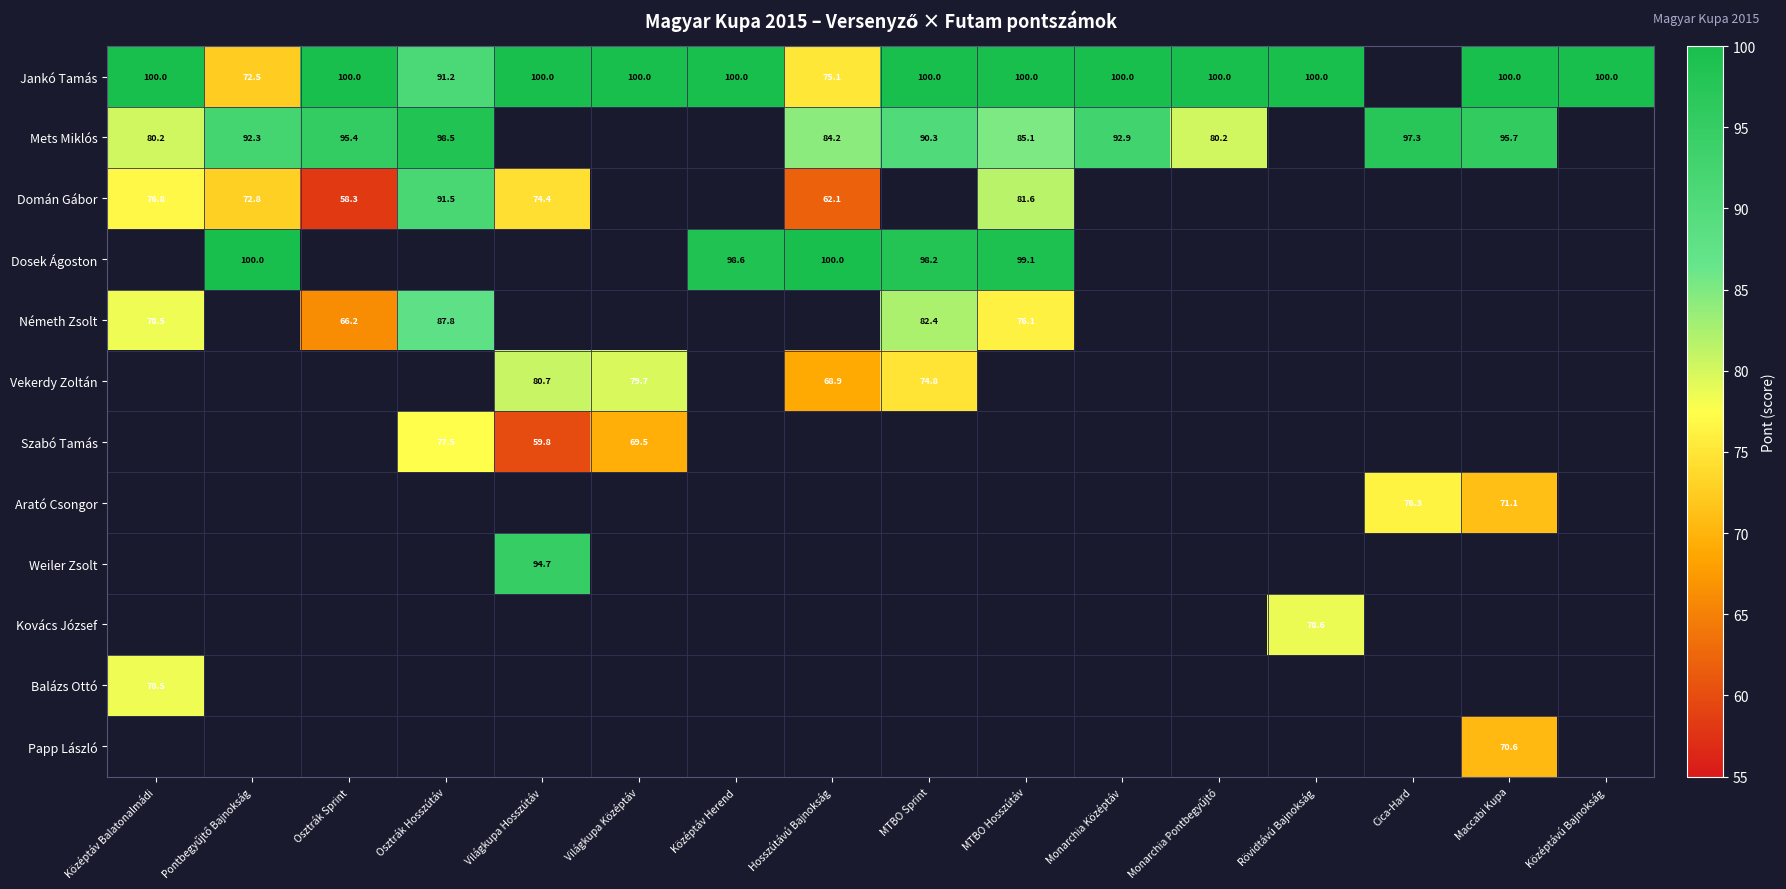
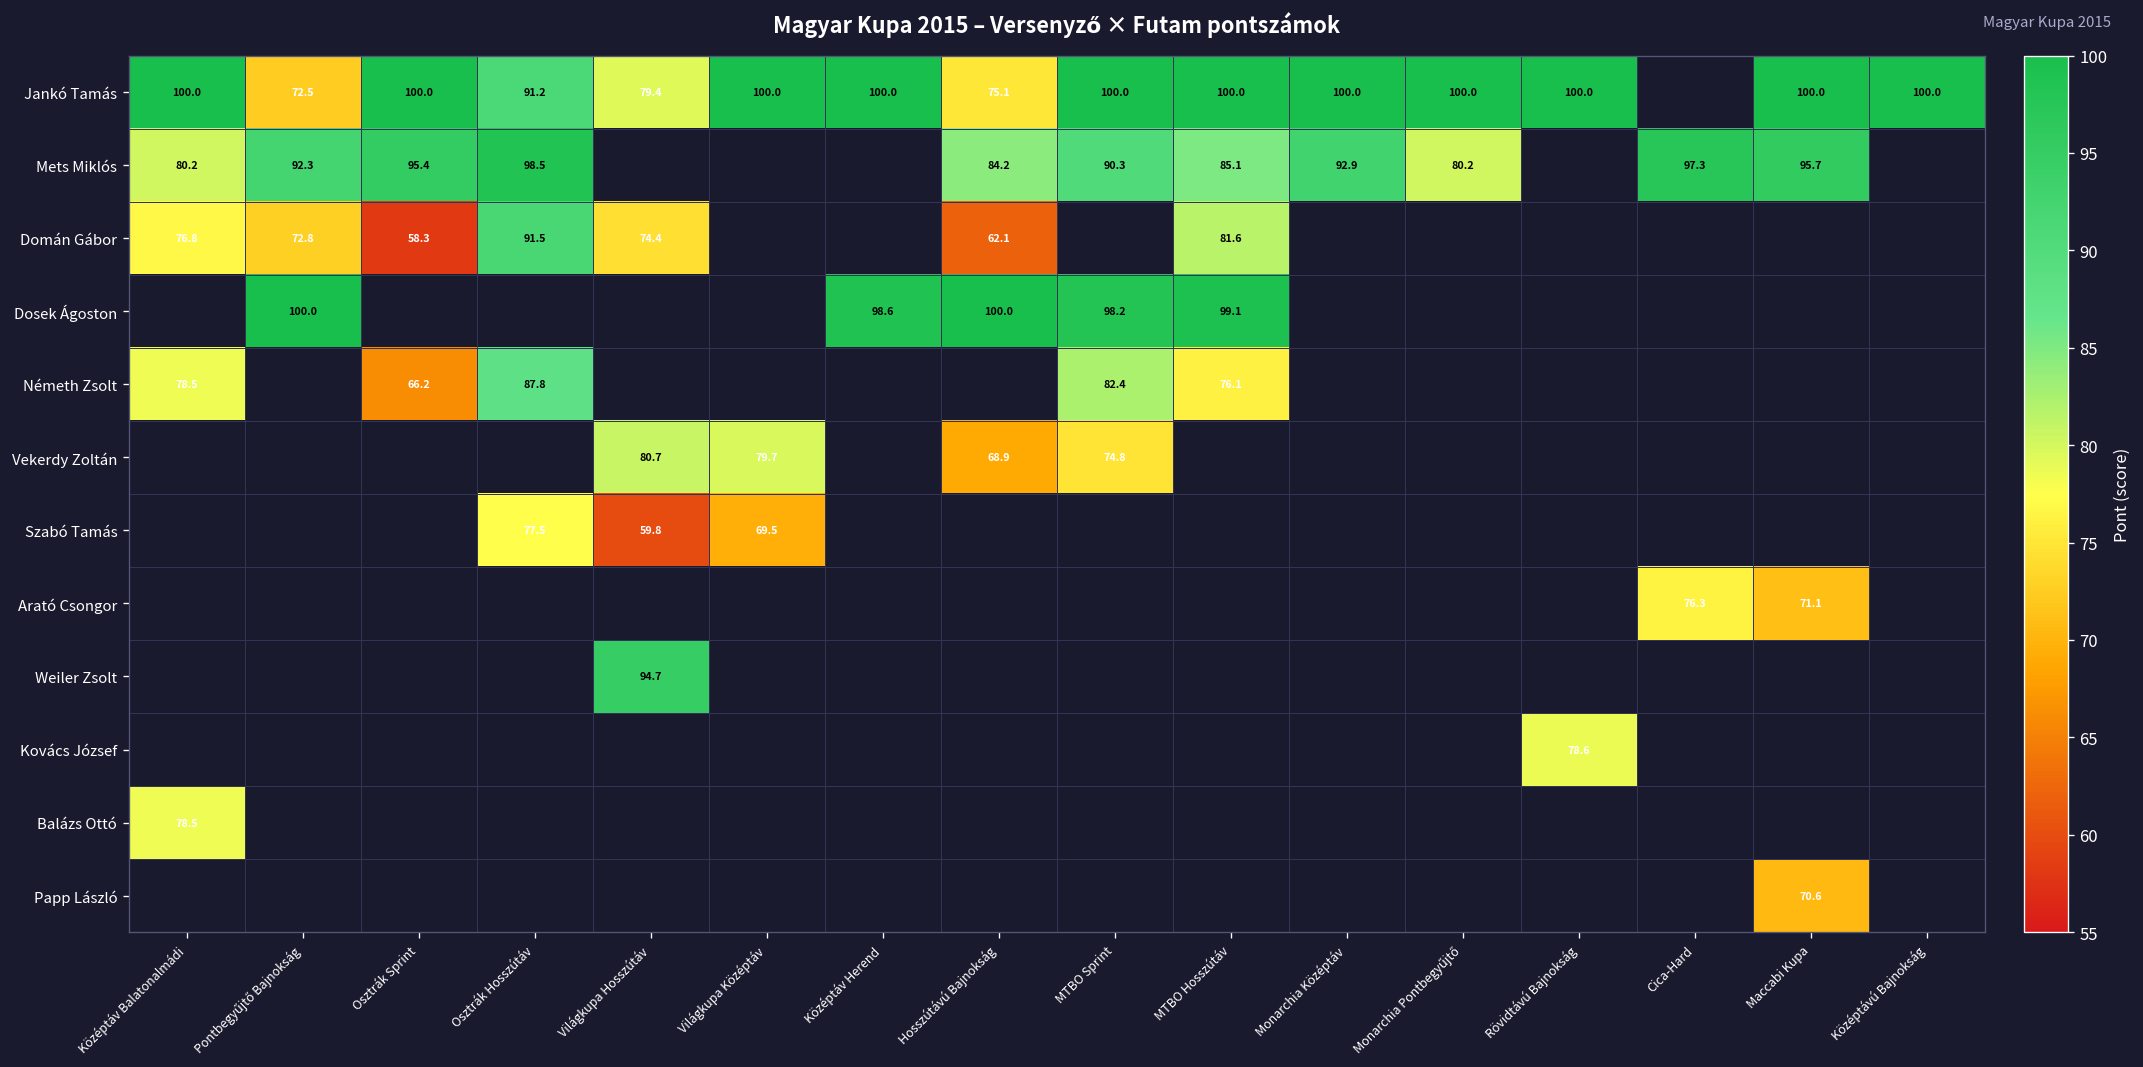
Jankó Tamás, Világkupa Hosszútáv: 100.0 -> 79.4
